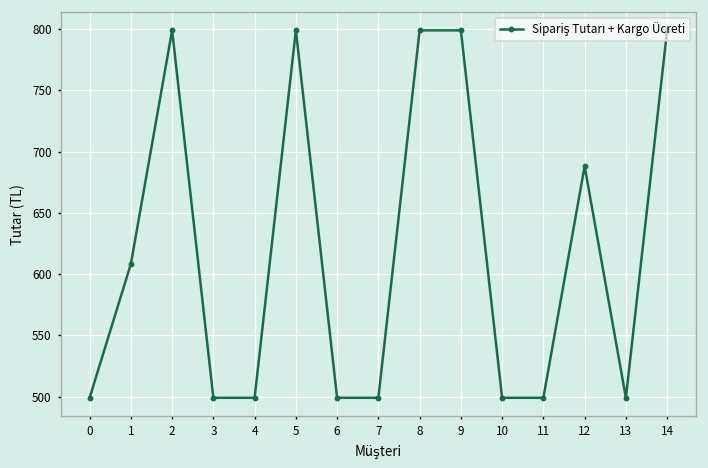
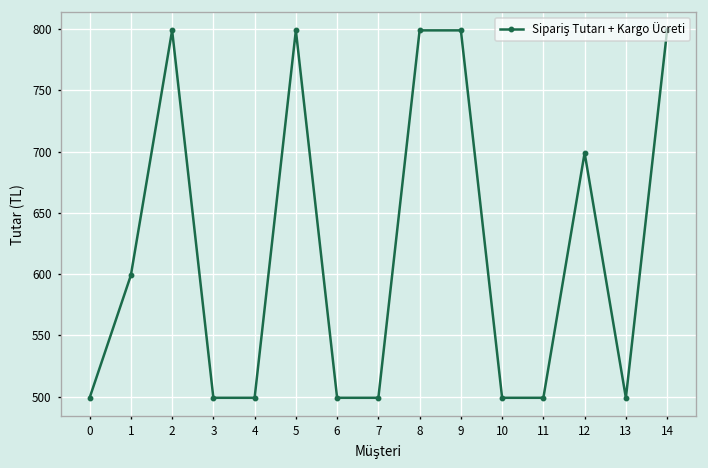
1: 608 -> 599
12: 688 -> 699
